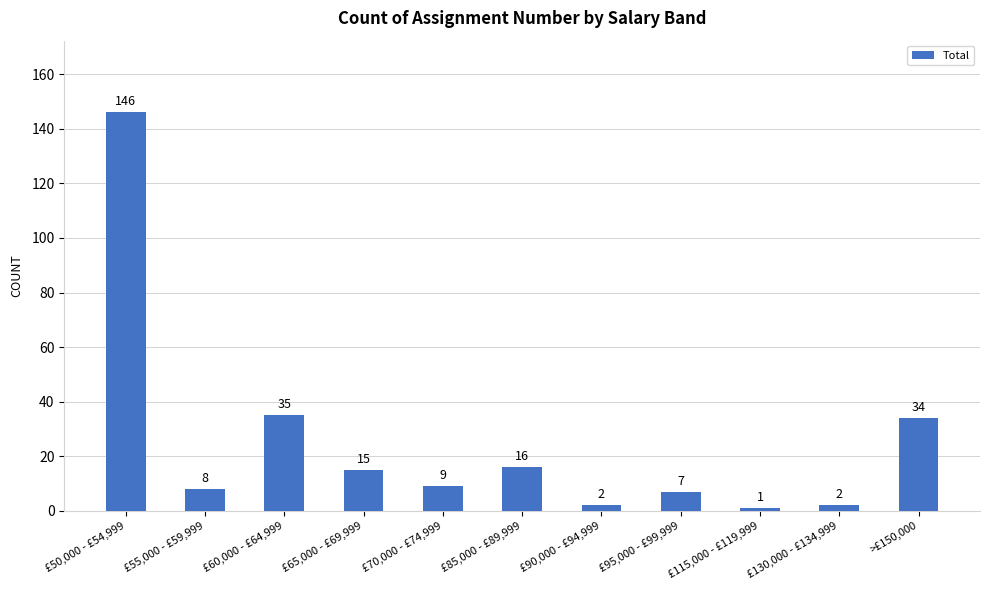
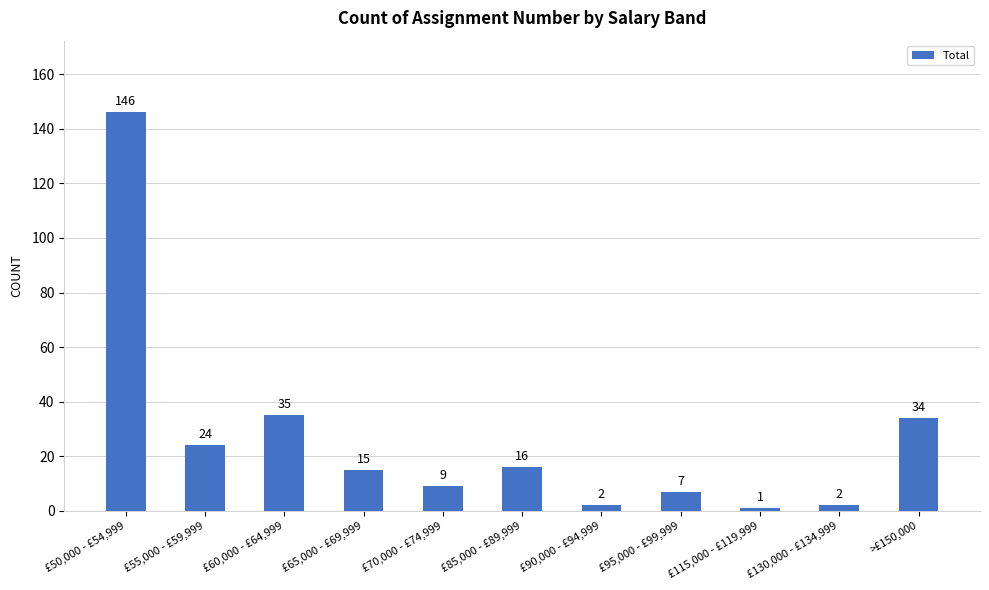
£55,000 - £59,999: 8 -> 24
